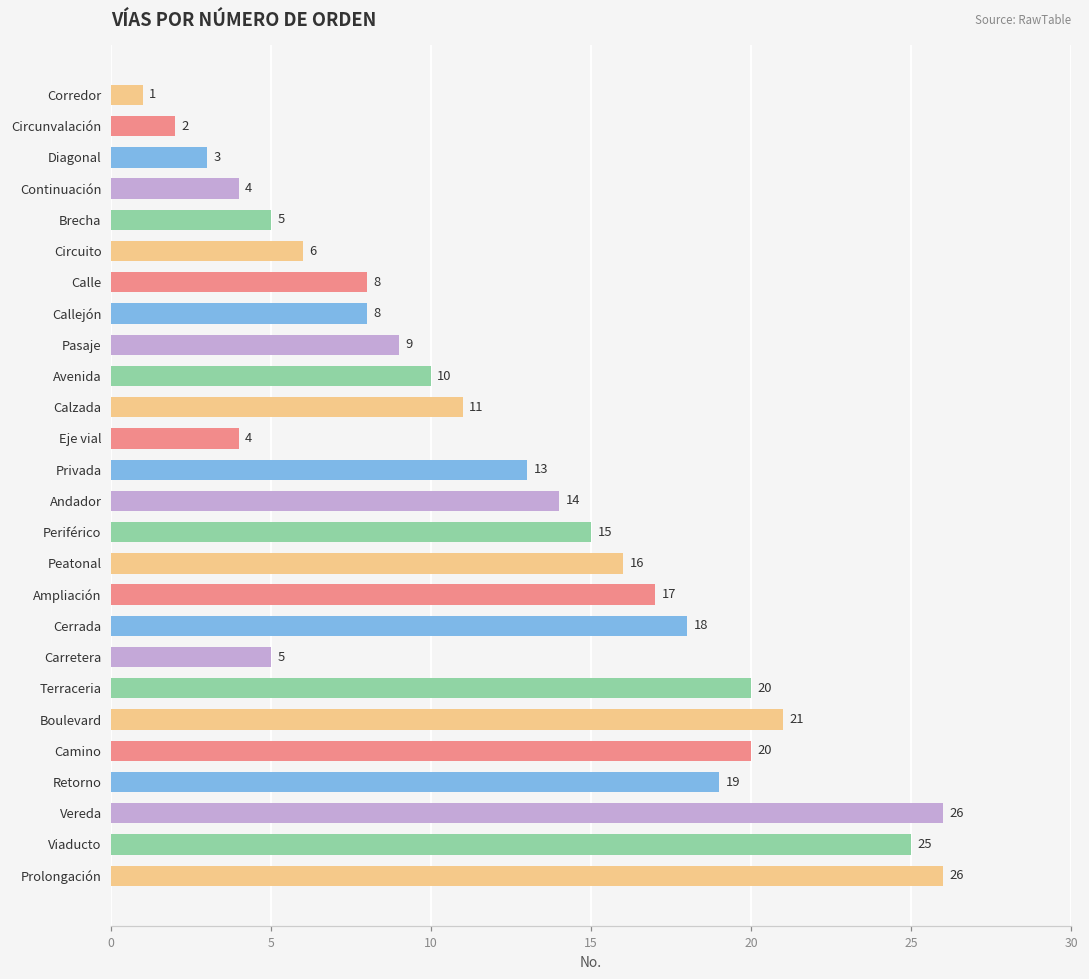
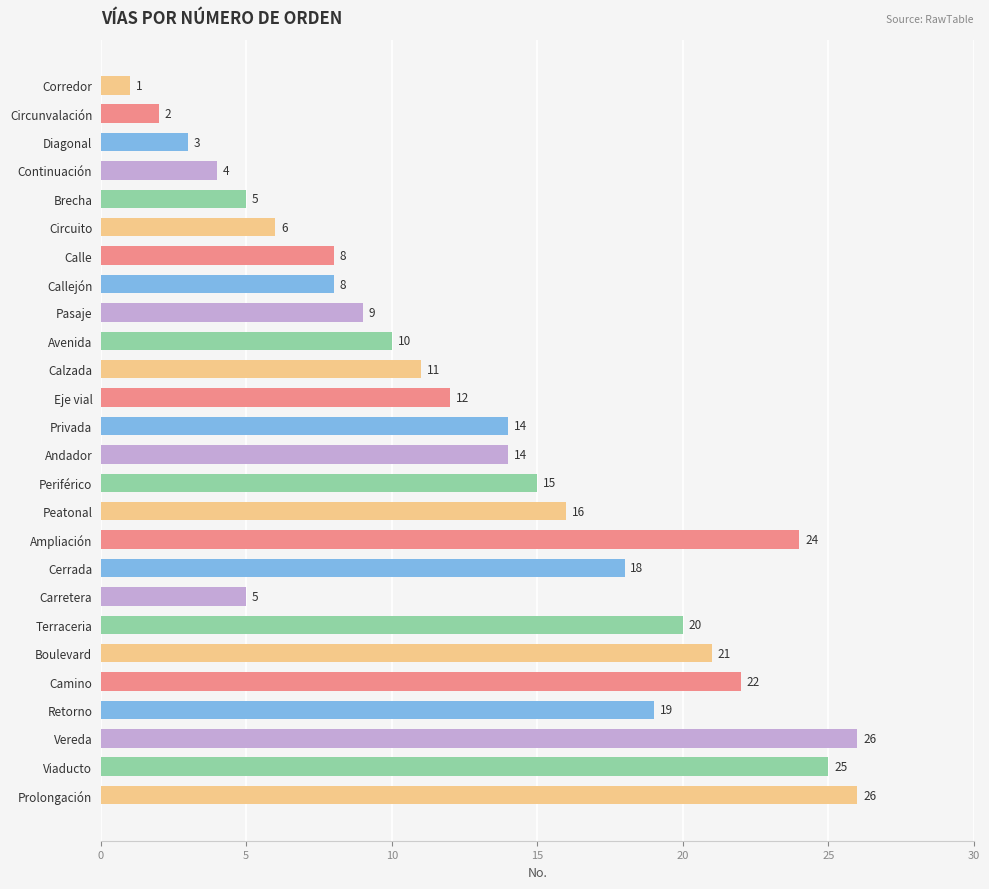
Eje vial: 4 -> 12
Privada: 13 -> 14
Ampliación: 17 -> 24
Camino: 20 -> 22
